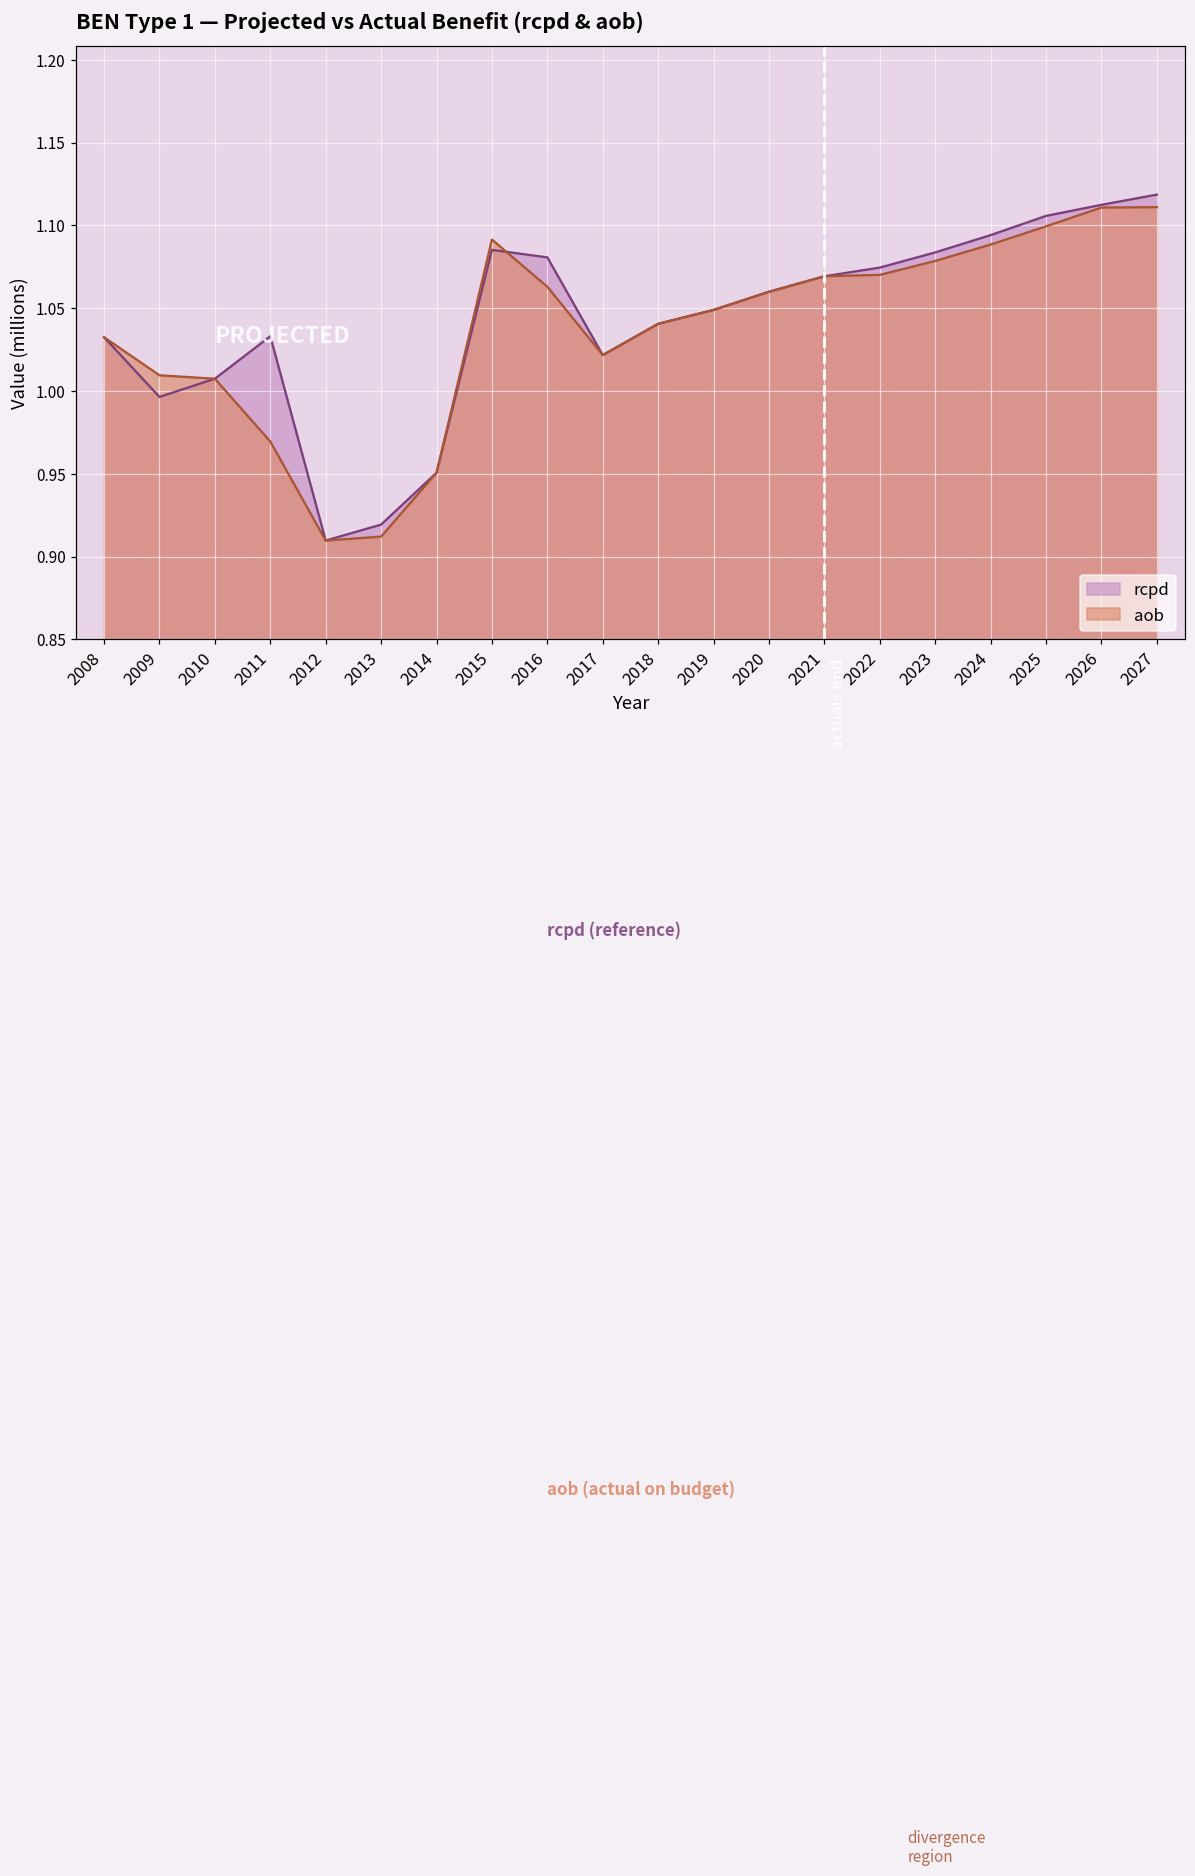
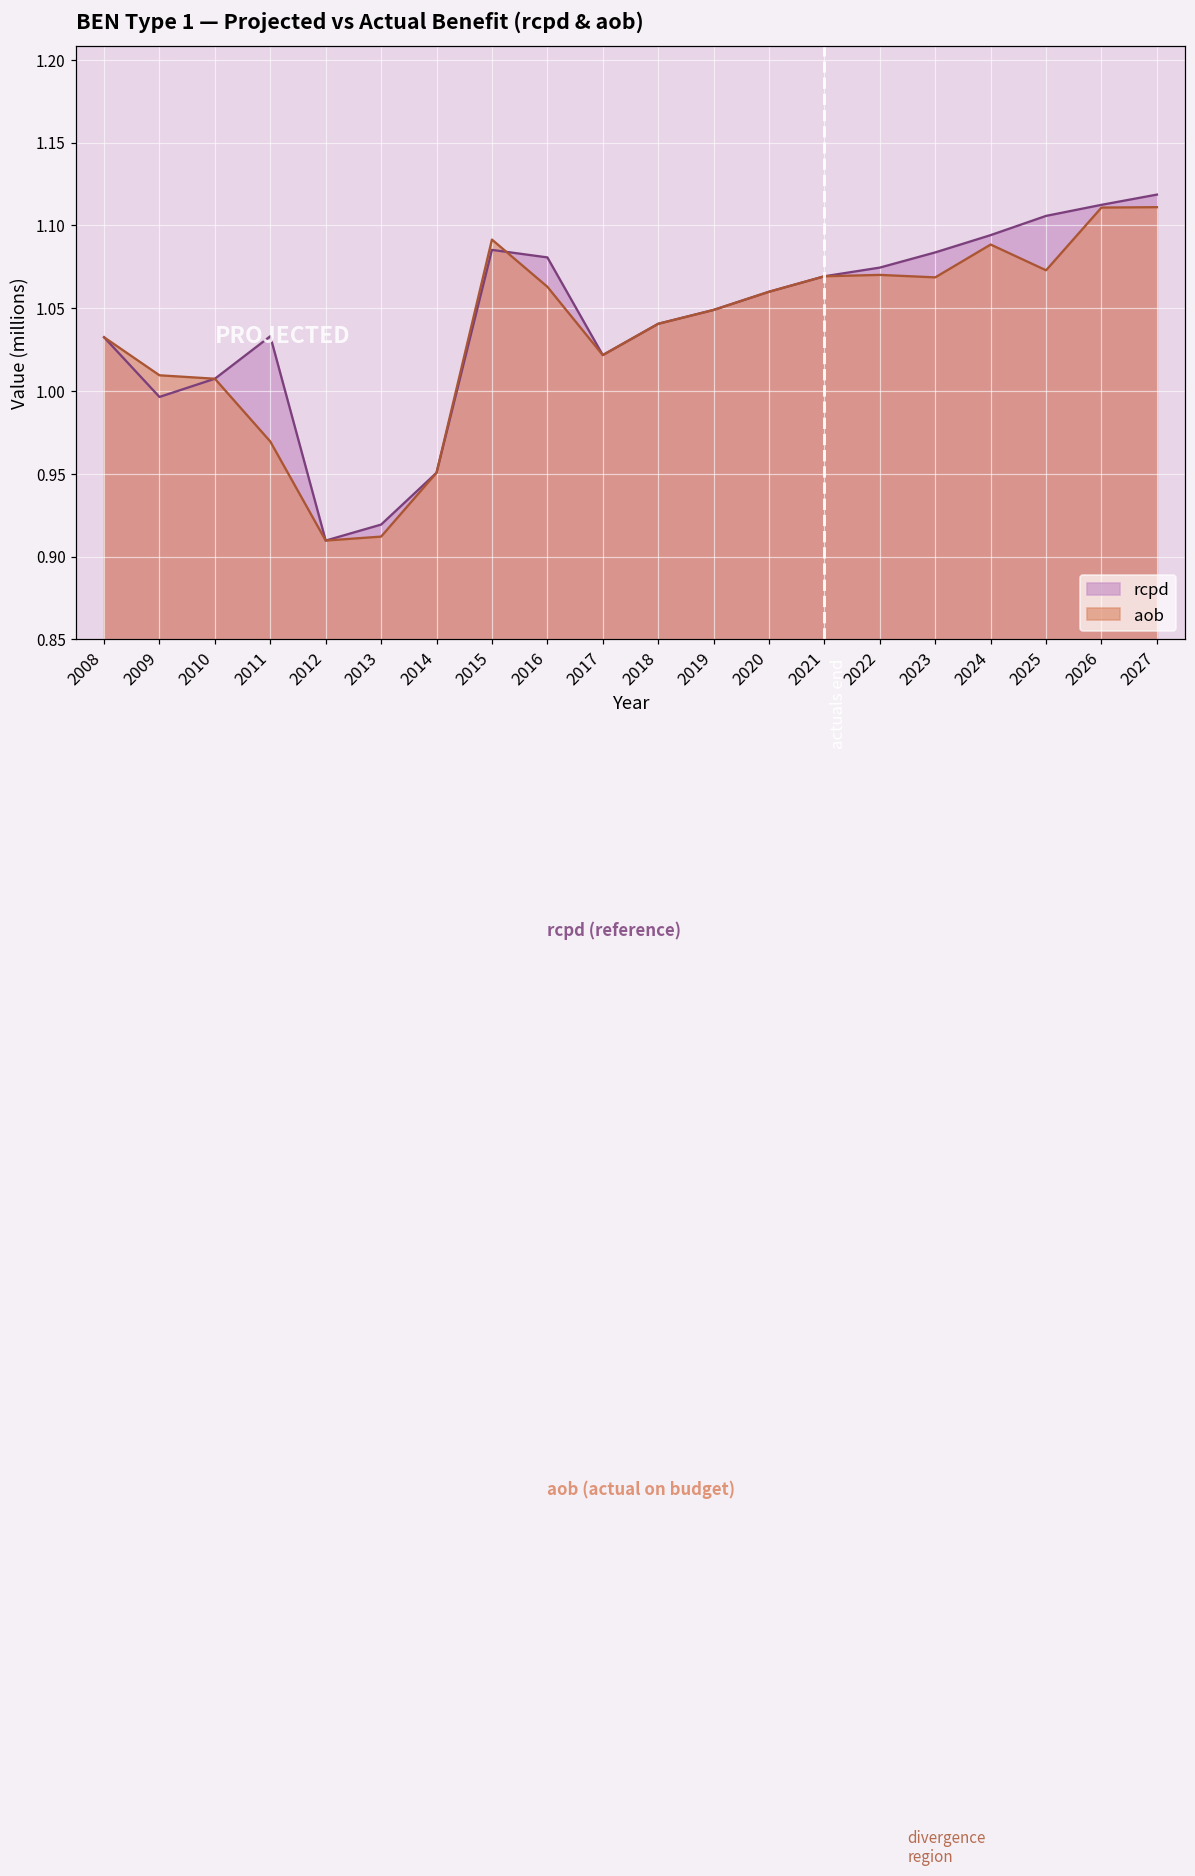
aob, 2023: 1.078 -> 1.069
aob, 2025: 1.099 -> 1.073
